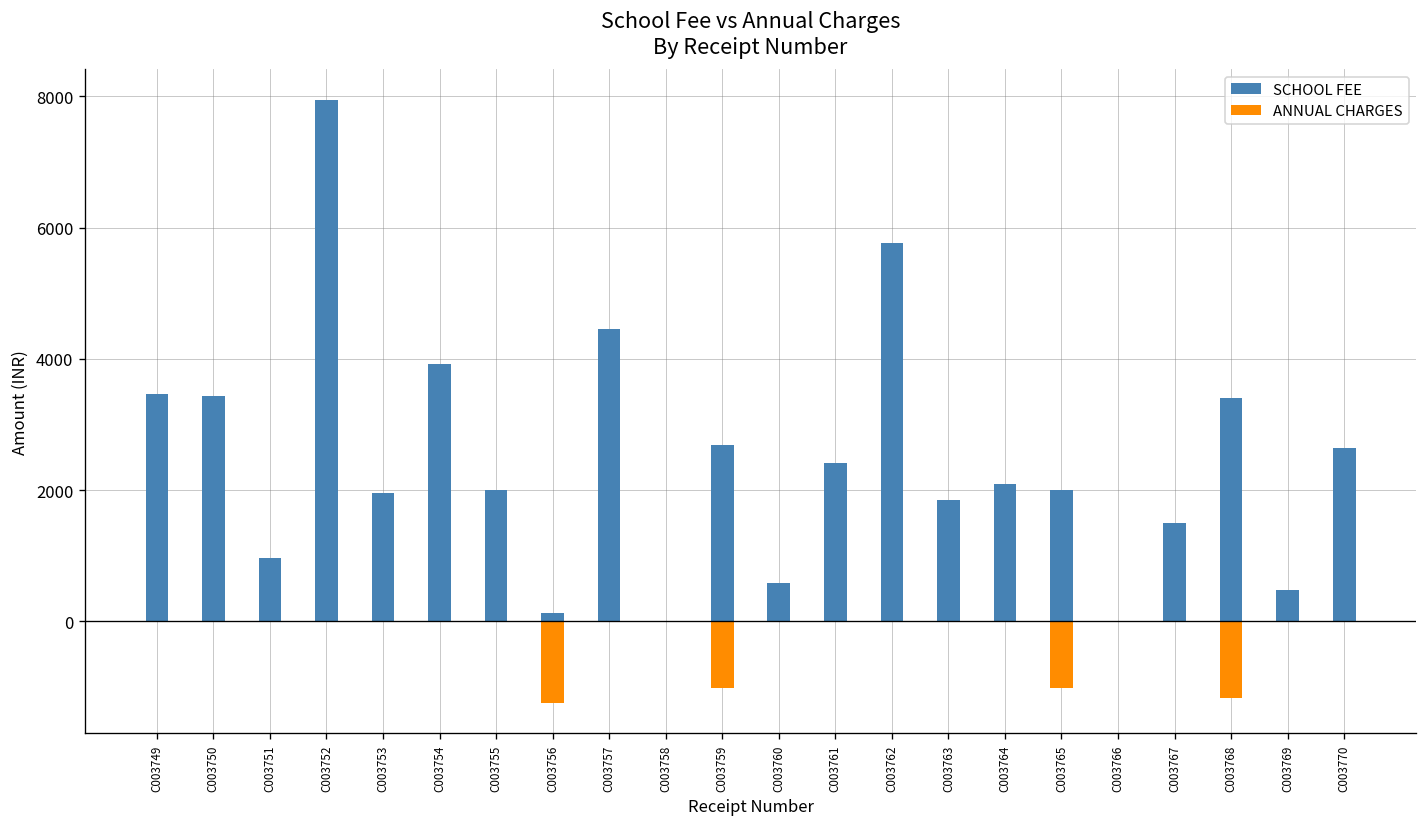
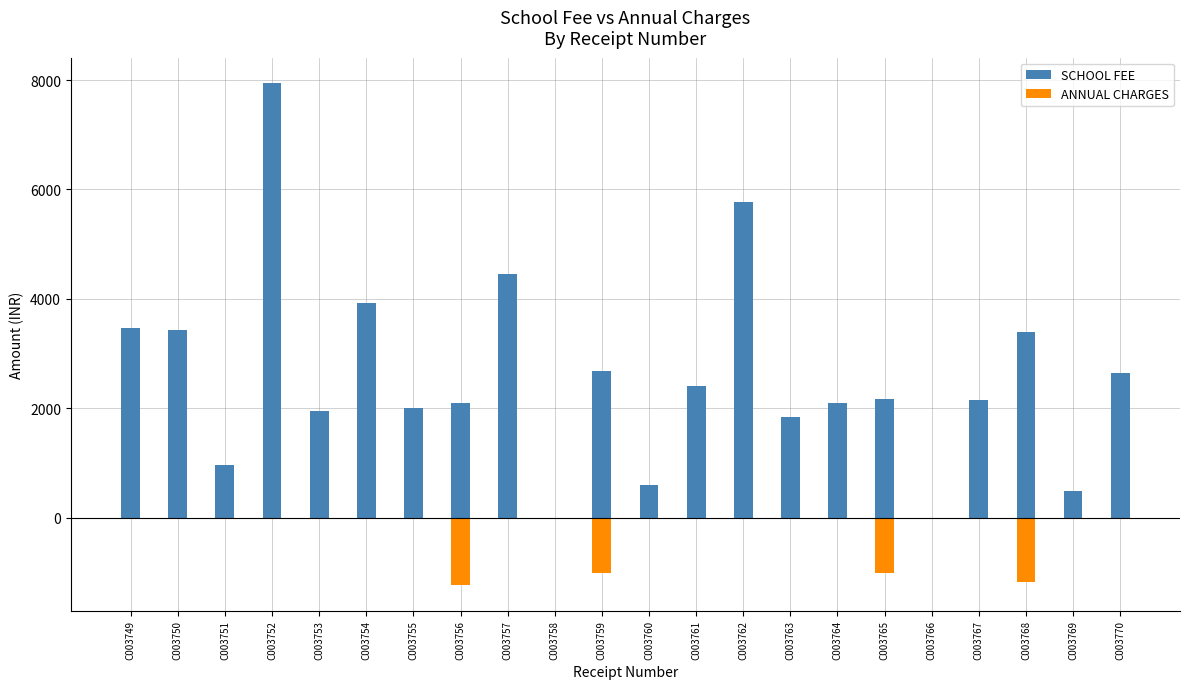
SCHOOL FEE, C003756: 100 -> 2100
SCHOOL FEE, C003765: 2000 -> 2200
SCHOOL FEE, C003767: 1500 -> 2200
